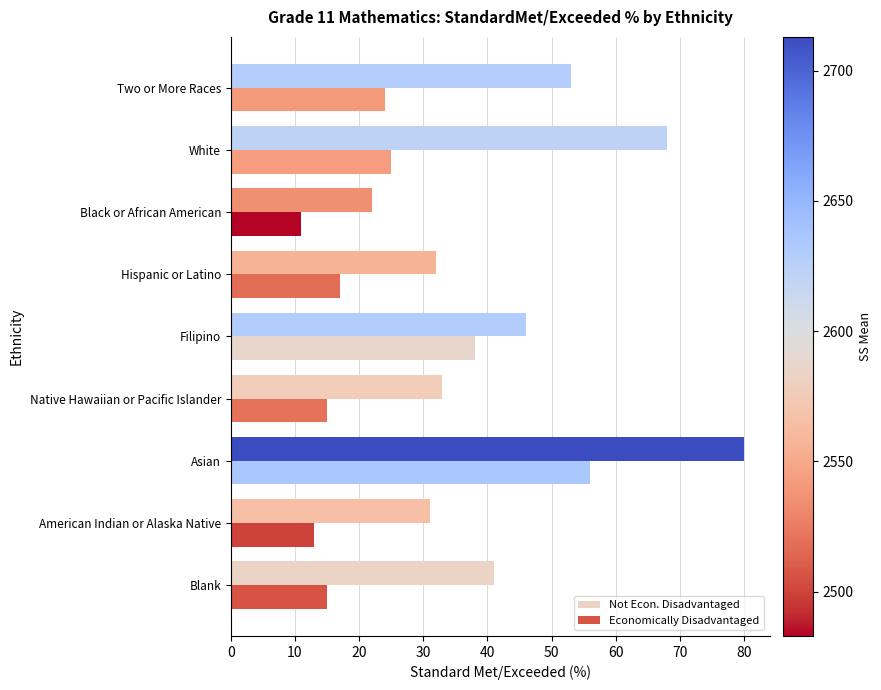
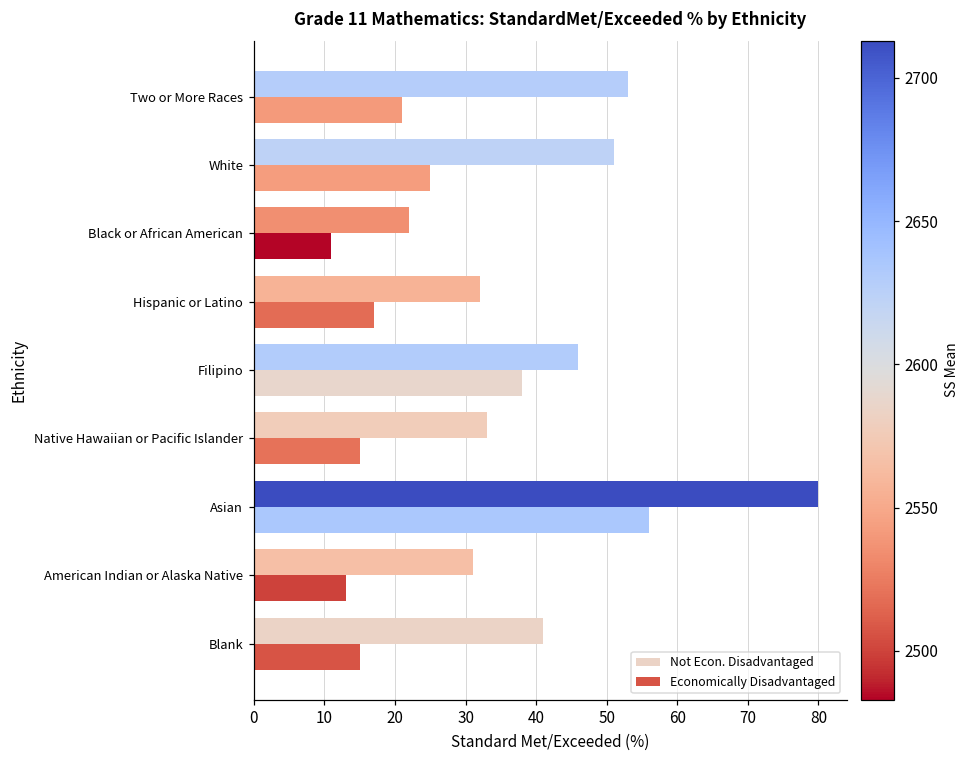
Economically Disadvantaged, Two or More Races: 24 -> 21
Not Econ. Disadvantaged, White: 68 -> 51
